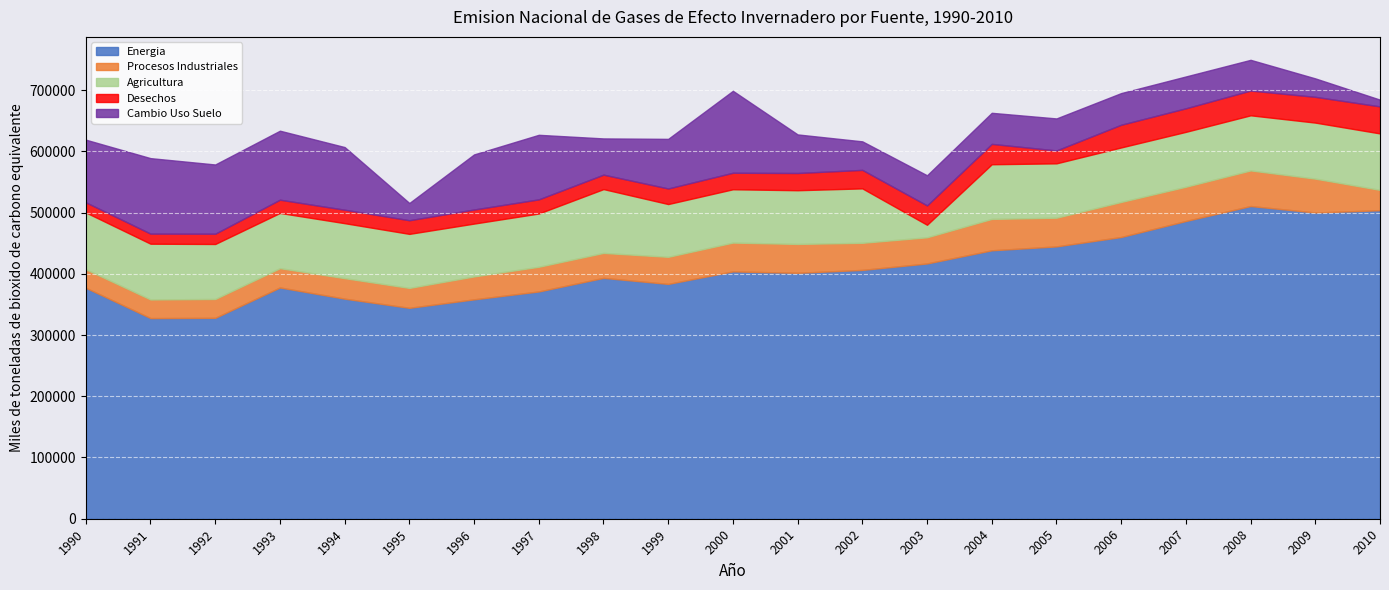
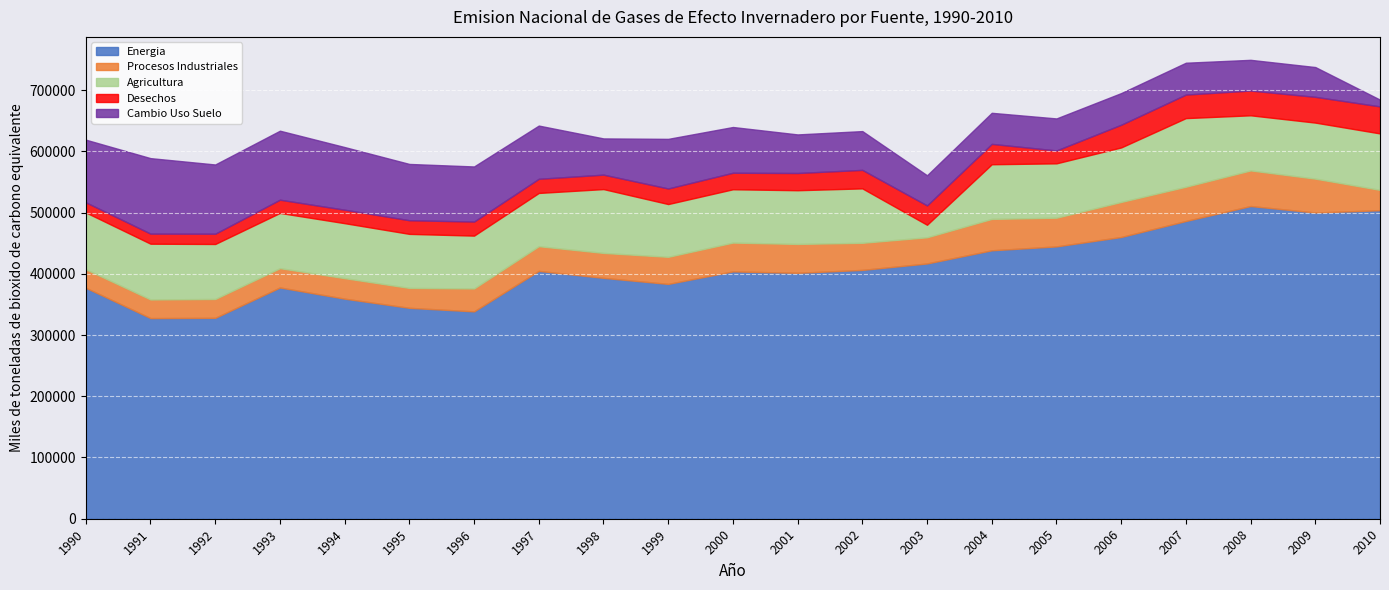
Cambio Uso Suelo, 1995: 30000 -> 90000
Energia, 1996: 360000 -> 340000
Energia, 1997: 370000 -> 400000
Cambio Uso Suelo, 1997: 110000 -> 90000
Cambio Uso Suelo, 2000: 130000 -> 70000
Cambio Uso Suelo, 2002: 50000 -> 60000
Agricultura, 2007: 90000 -> 110000
Cambio Uso Suelo, 2009: 30000 -> 50000
